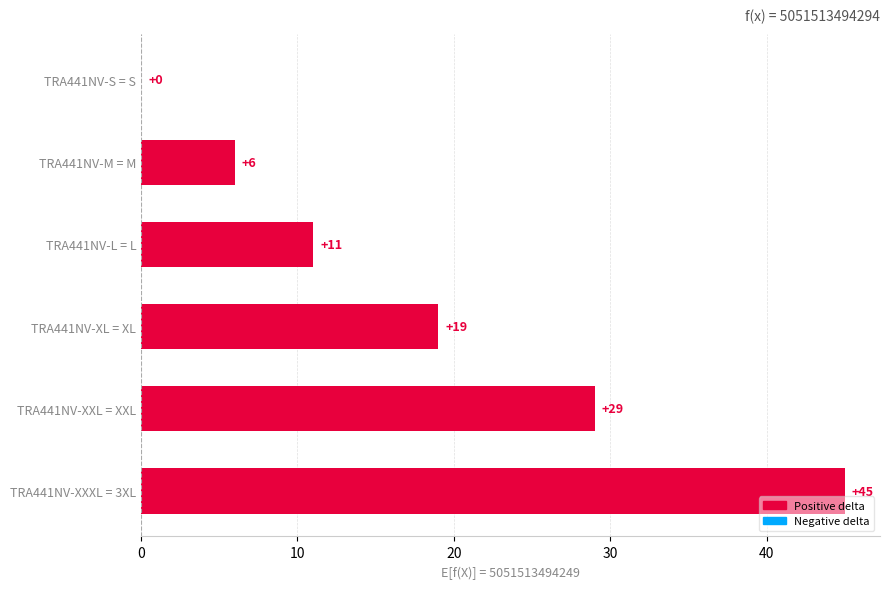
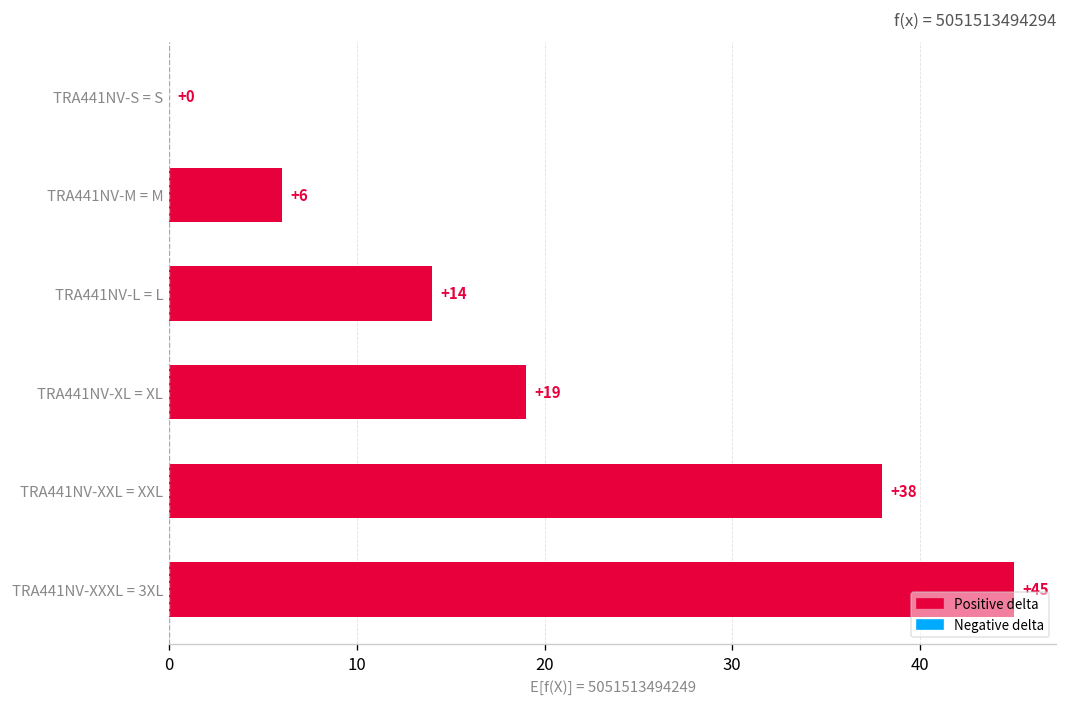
TRA441NV-L = L: +11 -> +14
TRA441NV-XXL = XXL: +29 -> +38
